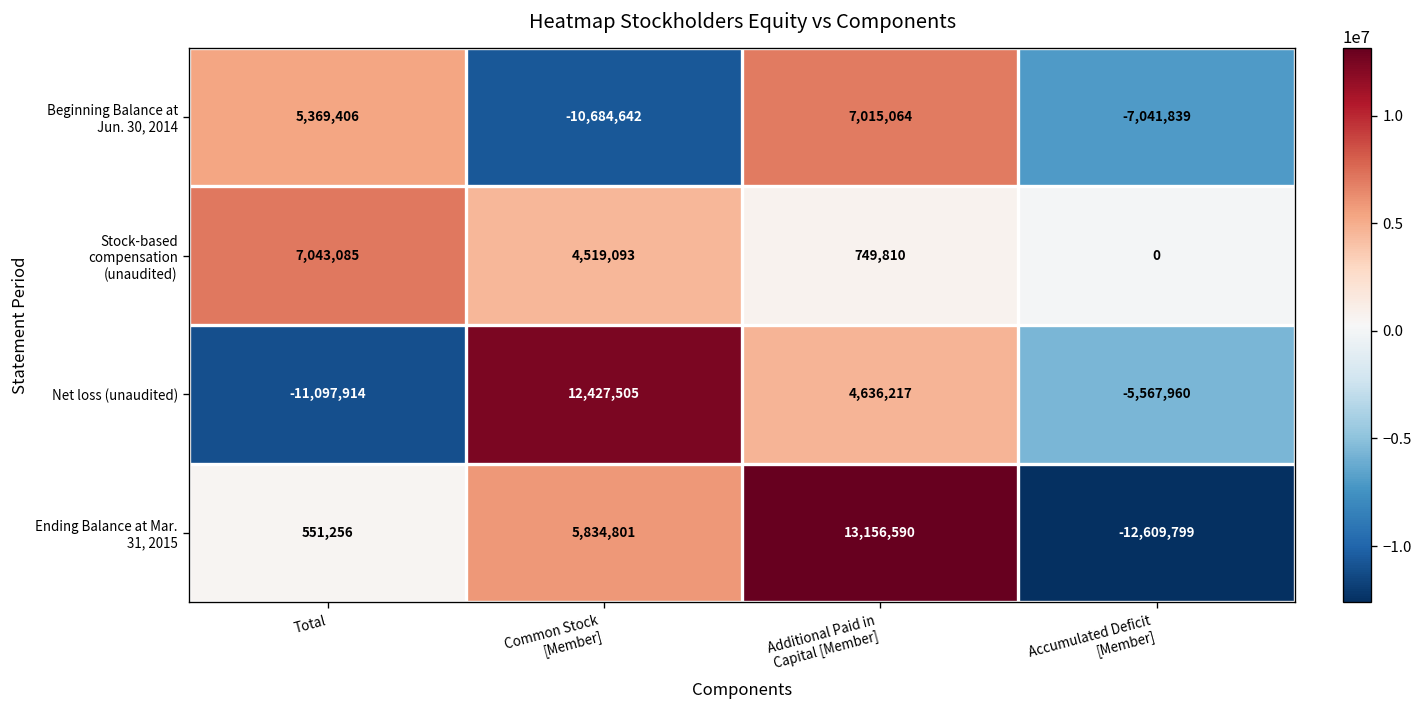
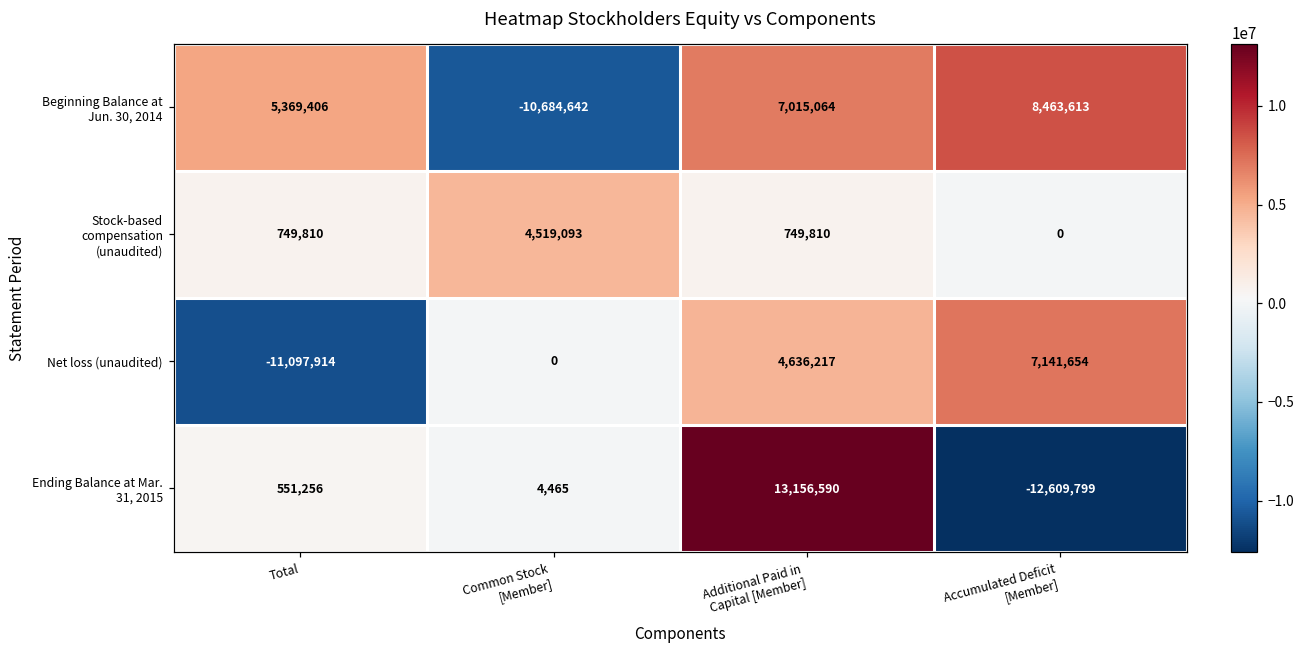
Beginning Balance at Jun. 30, 2014, Accumulated Deficit [Member]: -7,041,839 -> 8,463,613
Stock-based compensation (unaudited), Total: 7,043,085 -> 749,810
Net loss (unaudited), Common Stock [Member]: 12,427,505 -> 0
Net loss (unaudited), Accumulated Deficit [Member]: -5,567,960 -> 7,141,654
Ending Balance at Mar. 31, 2015, Common Stock [Member]: 5,834,801 -> 4,465
